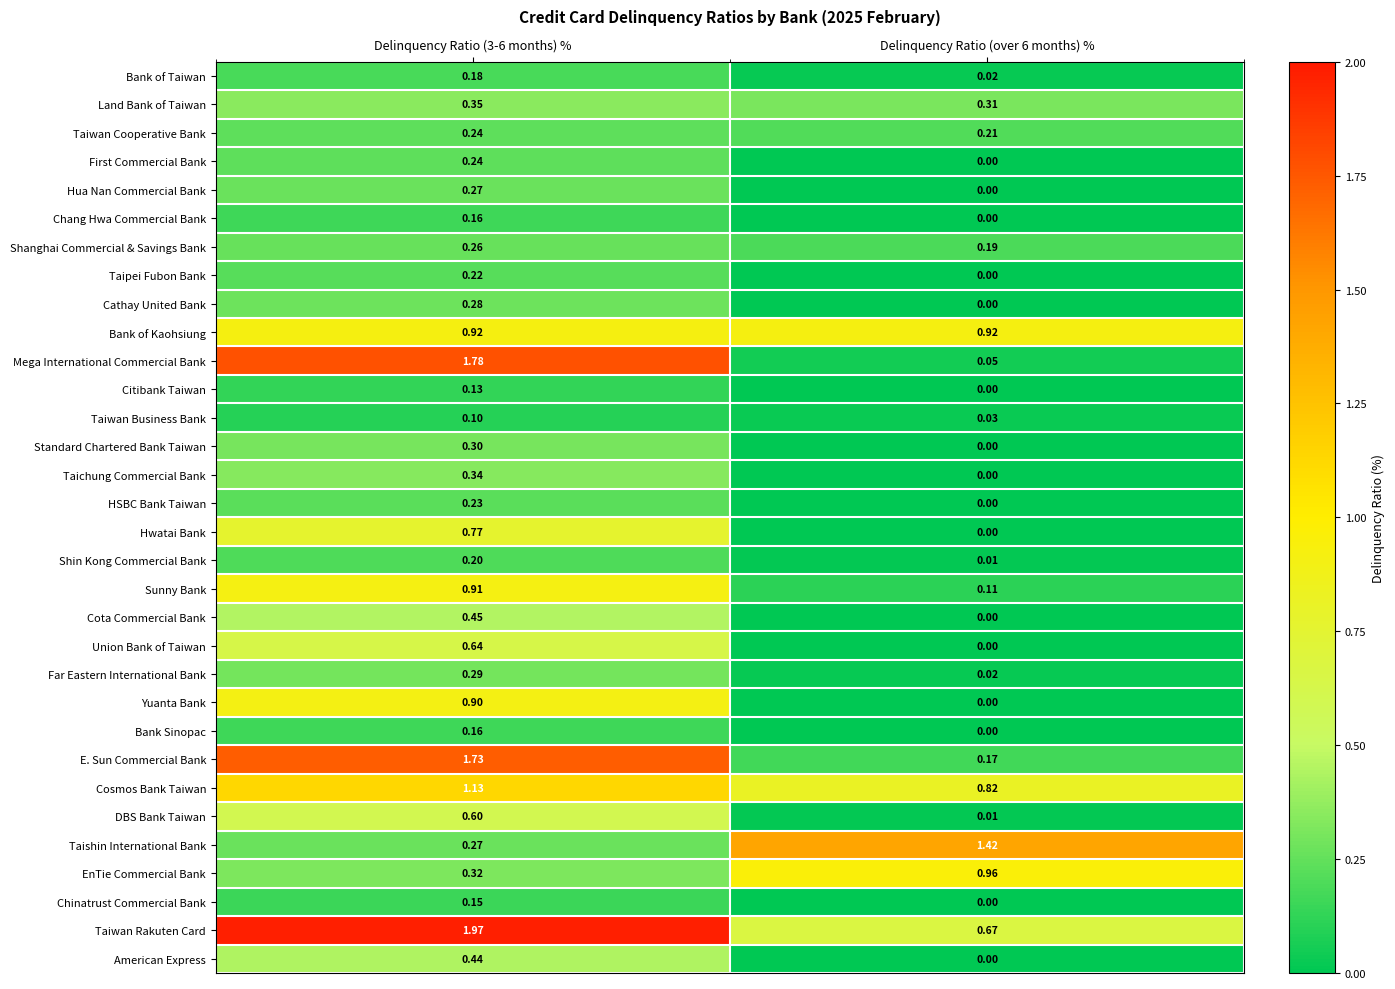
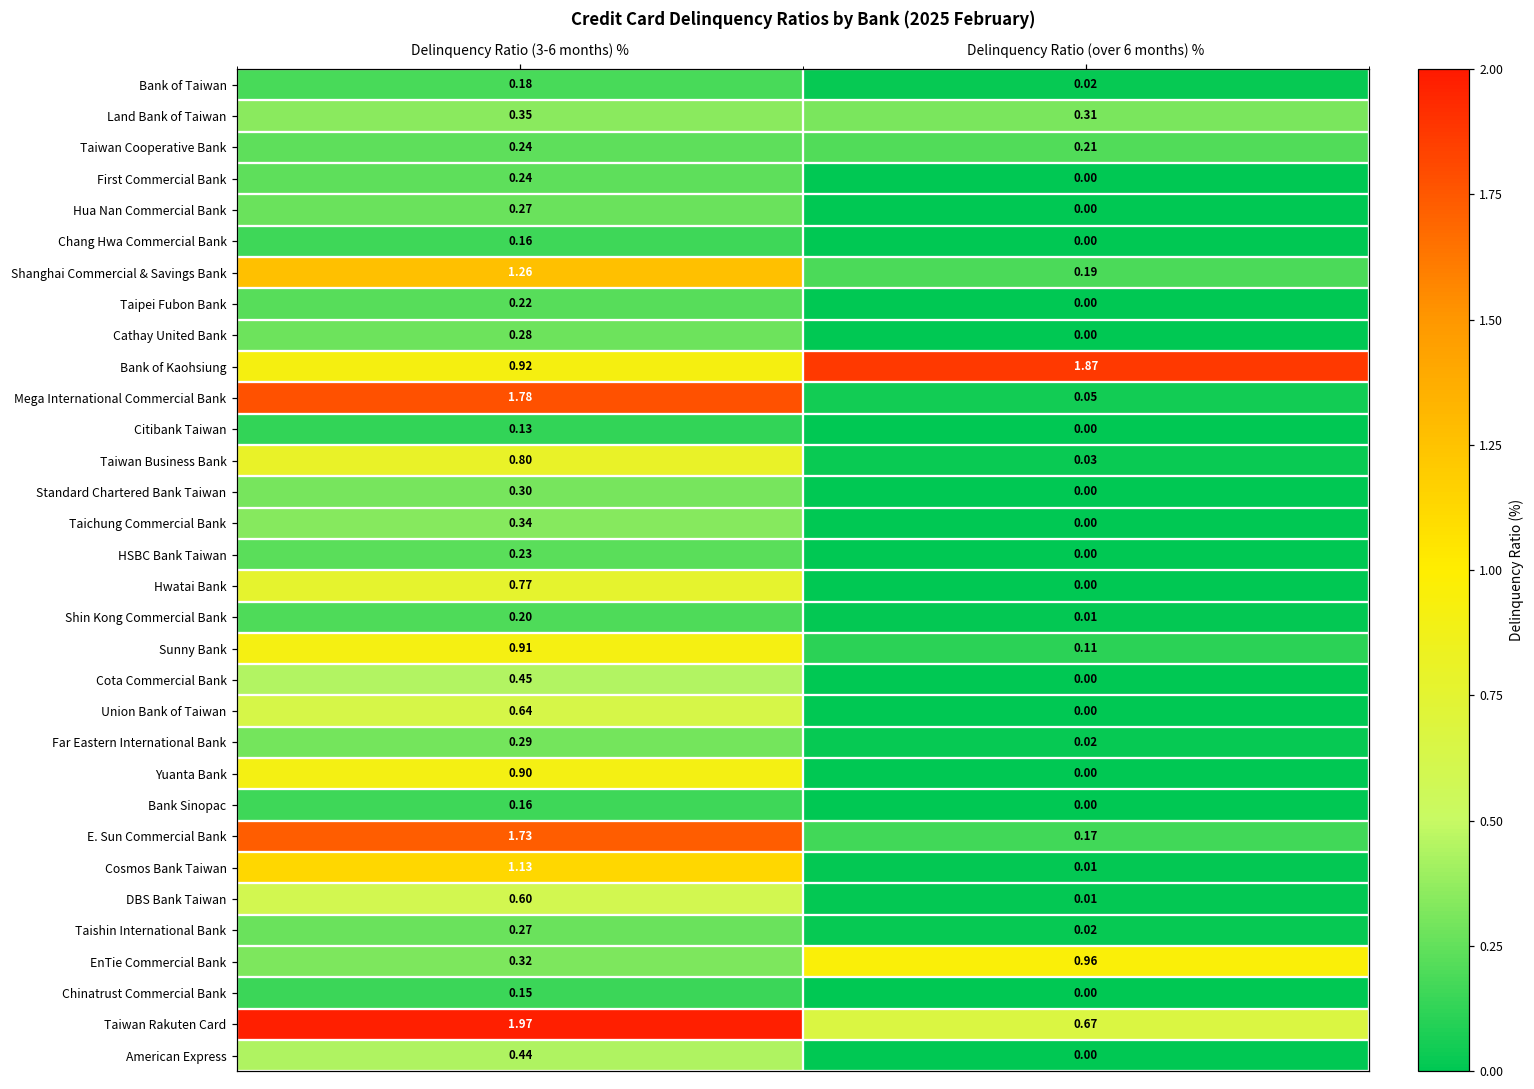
Shanghai Commercial & Savings Bank, Delinquency Ratio (3-6 months) %: 0.26 -> 1.26
Bank of Kaohsiung, Delinquency Ratio (over 6 months) %: 0.92 -> 1.87
Taiwan Business Bank, Delinquency Ratio (3-6 months) %: 0.10 -> 0.80
Cosmos Bank Taiwan, Delinquency Ratio (over 6 months) %: 0.82 -> 0.01
Taishin International Bank, Delinquency Ratio (over 6 months) %: 1.42 -> 0.02
